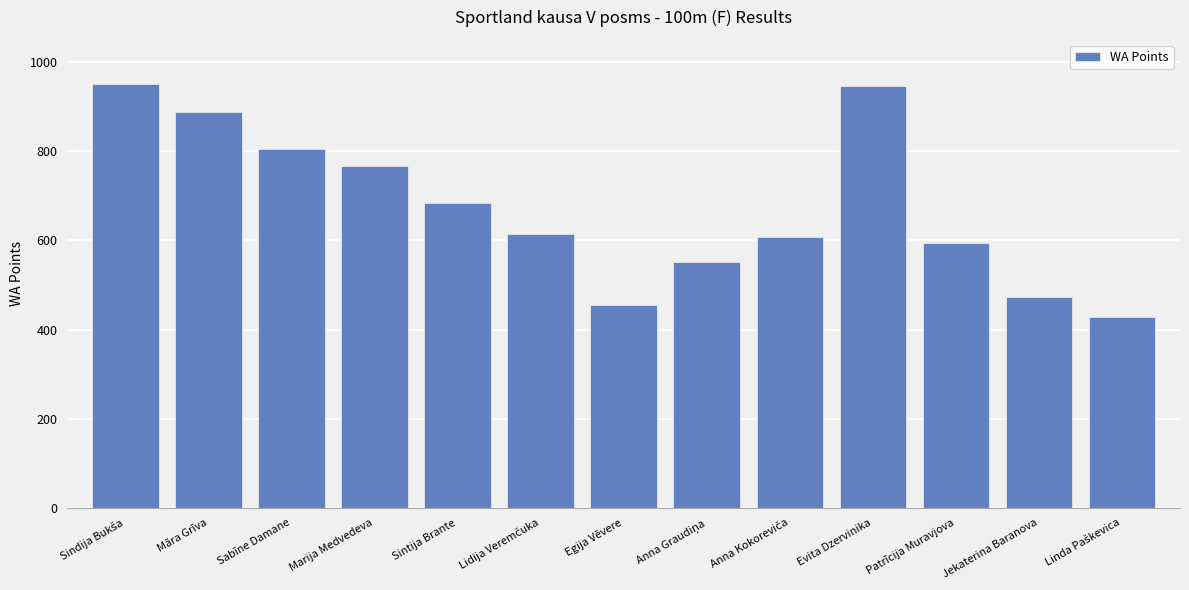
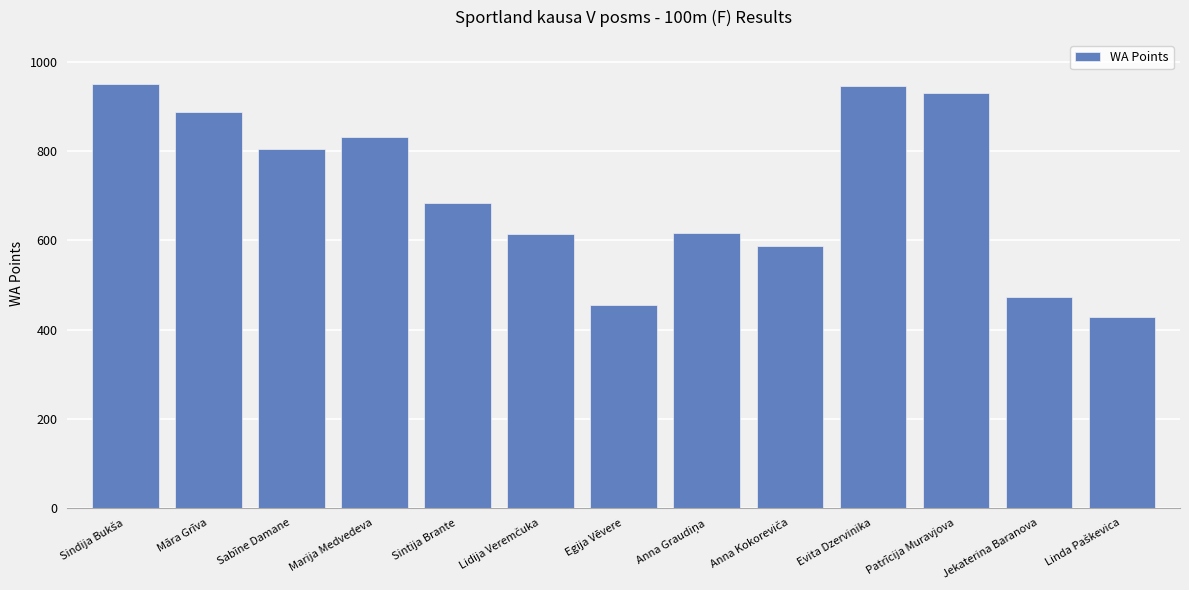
Marija Medvedeva: 770 -> 830
Anna Graudiņa: 550 -> 620
Anna Kokoreviča: 610 -> 590
Patrīcija Muravjova: 600 -> 930
